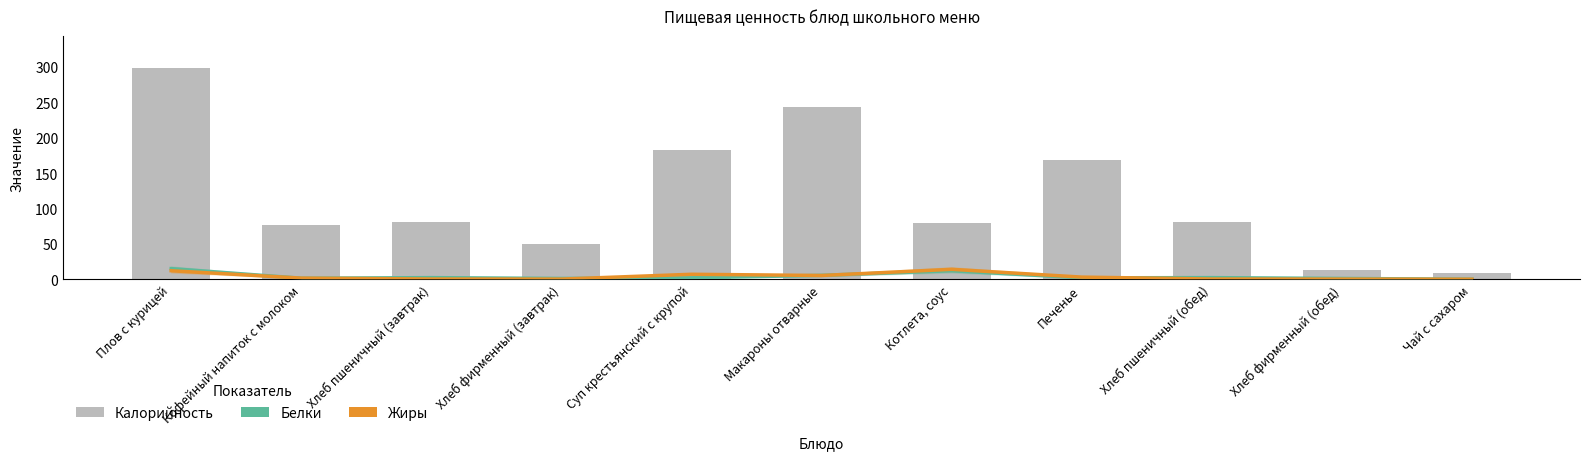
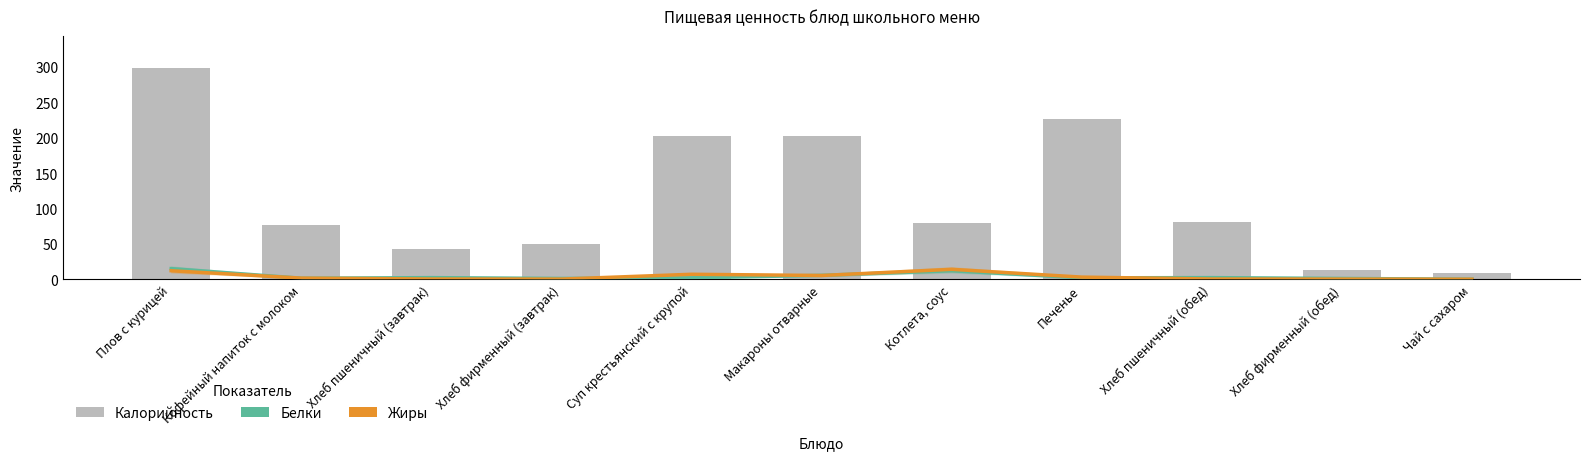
Калорийность, Хлеб пшеничный (завтрак): 80 -> 40
Калорийность, Суп крестьянский с крупой: 180 -> 200
Калорийность, Макароны отварные: 240 -> 200
Калорийность, Печенье: 170 -> 230
